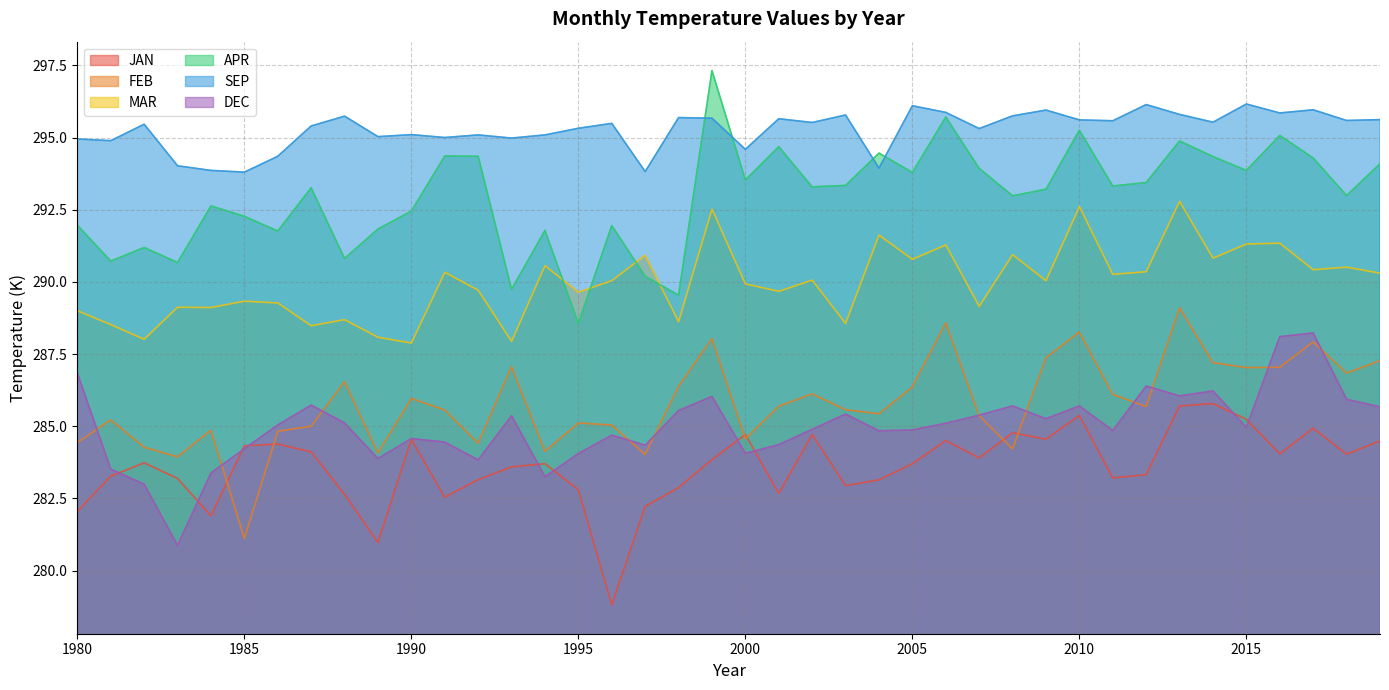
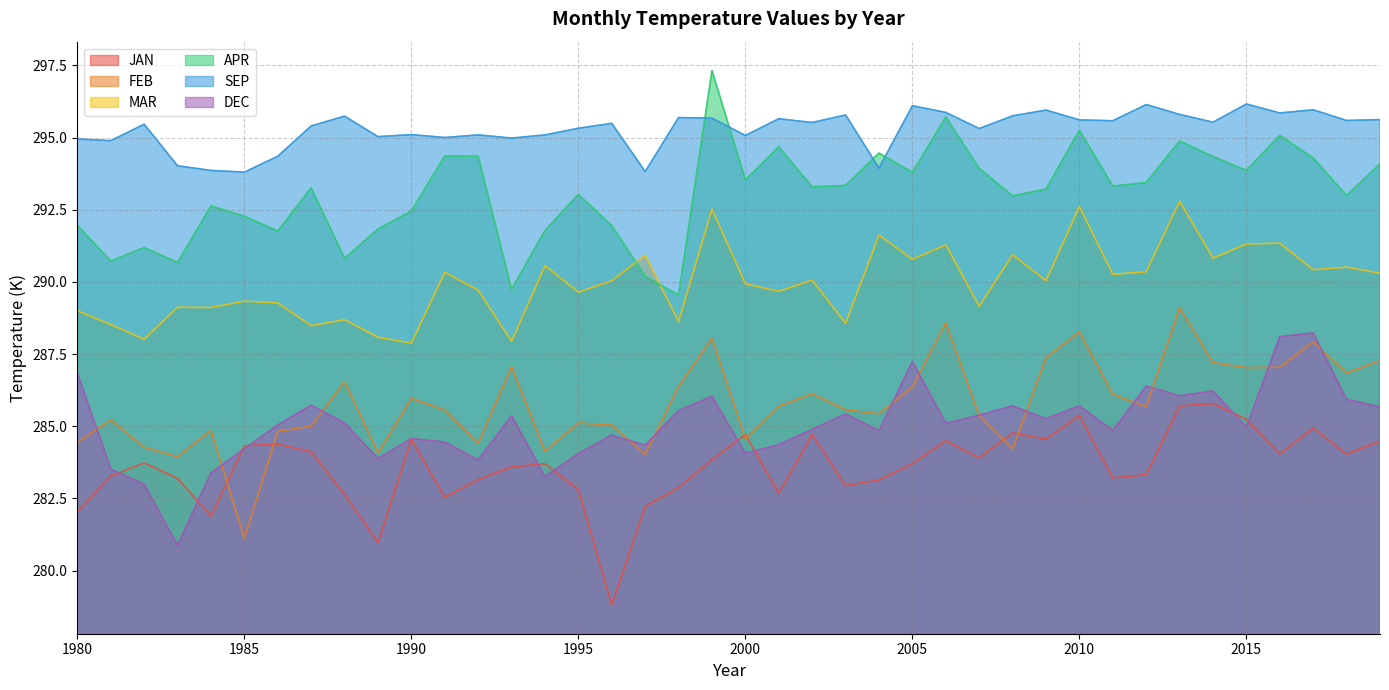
APR, 1995: 288.6 -> 293.0
SEP, 2000: 294.6 -> 295.1
DEC, 2005: 284.9 -> 287.2
